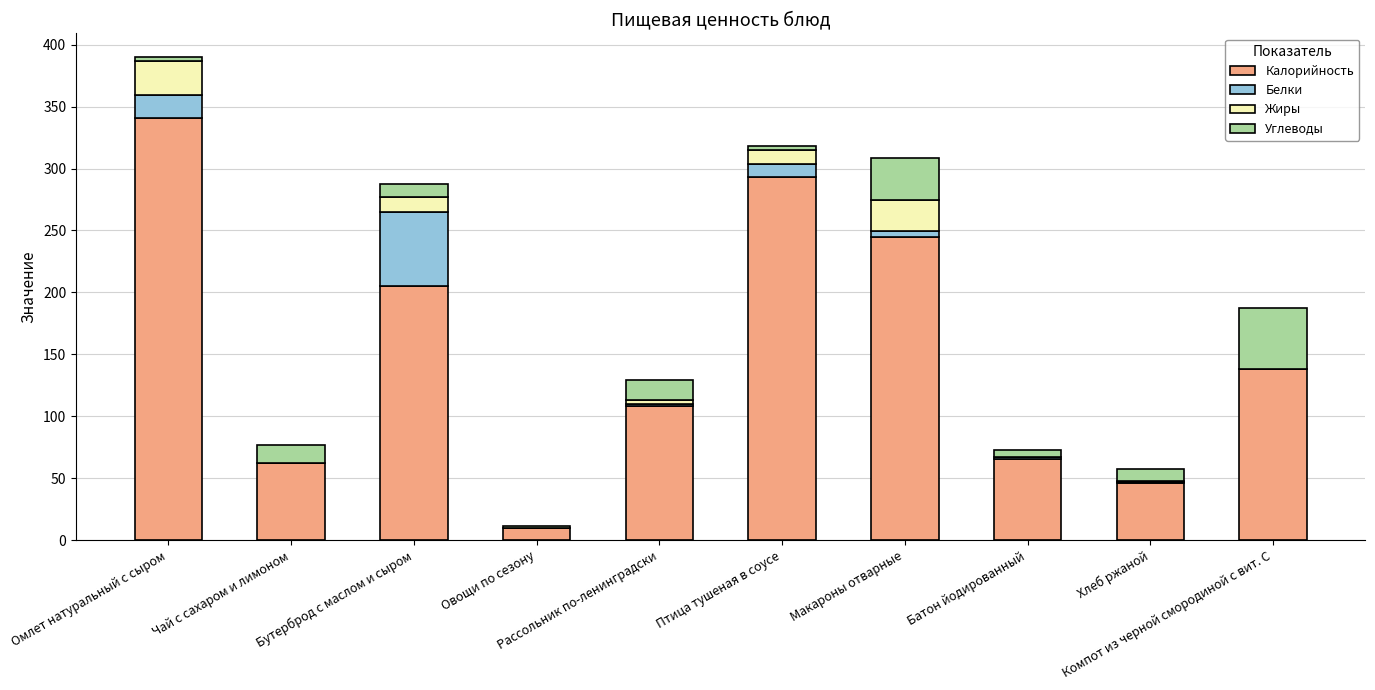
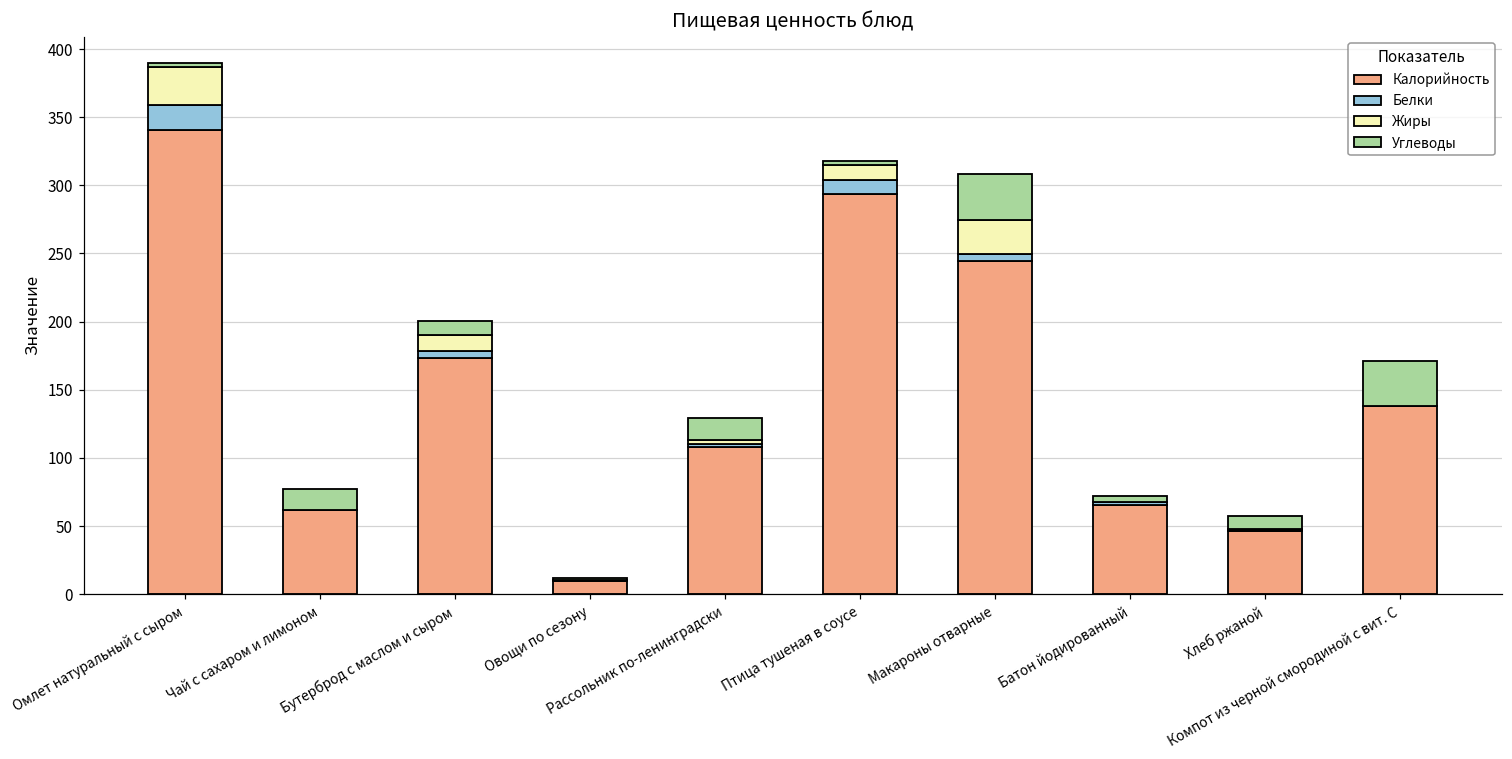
Калорийность, Бутерброд с маслом и сыром: 205 -> 173
Белки, Бутерброд с маслом и сыром: 60 -> 5
Углеводы, Компот из черной смородиной с вит. С: 49 -> 33
